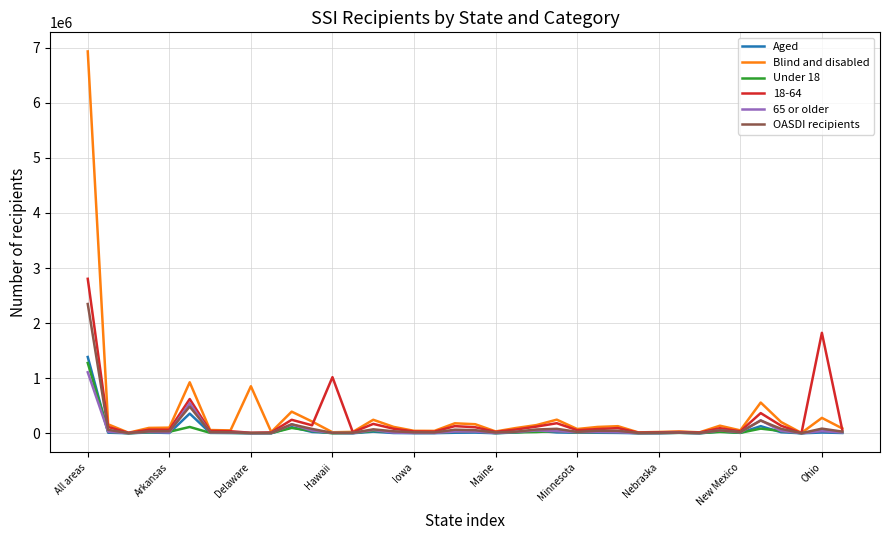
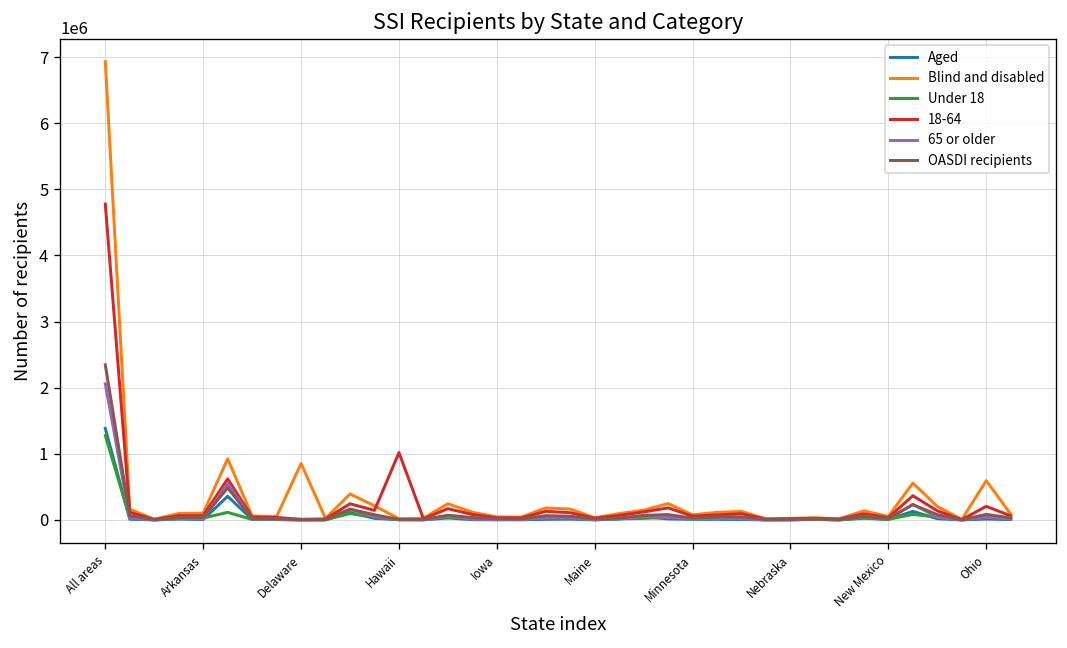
18-64, All areas: 2800000 -> 4800000
65 or older, All areas: 1100000 -> 2100000
Blind and disabled, Ohio: 300000 -> 600000
18-64, Ohio: 1800000 -> 200000
